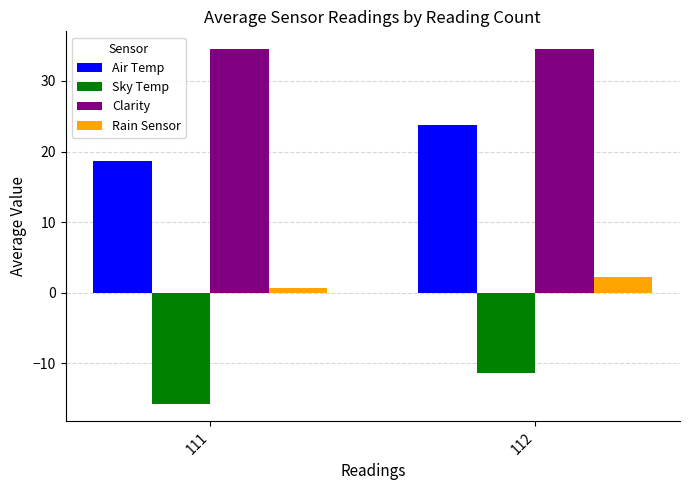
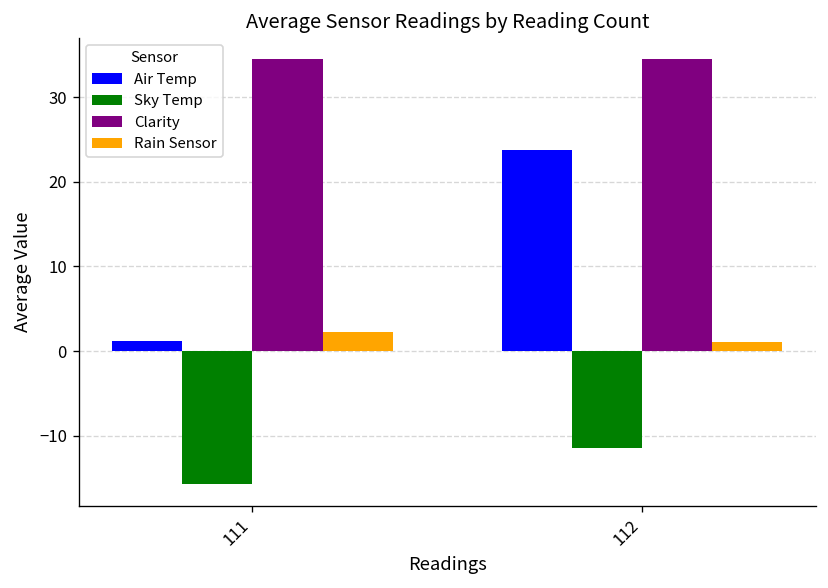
Air Temp, 111: 19 -> 1
Rain Sensor, 111: 1 -> 2
Rain Sensor, 112: 2 -> 1
